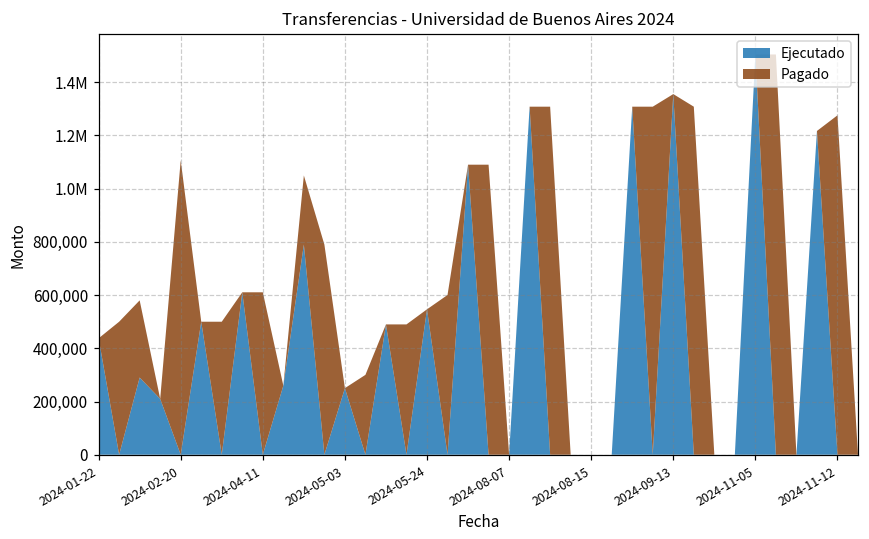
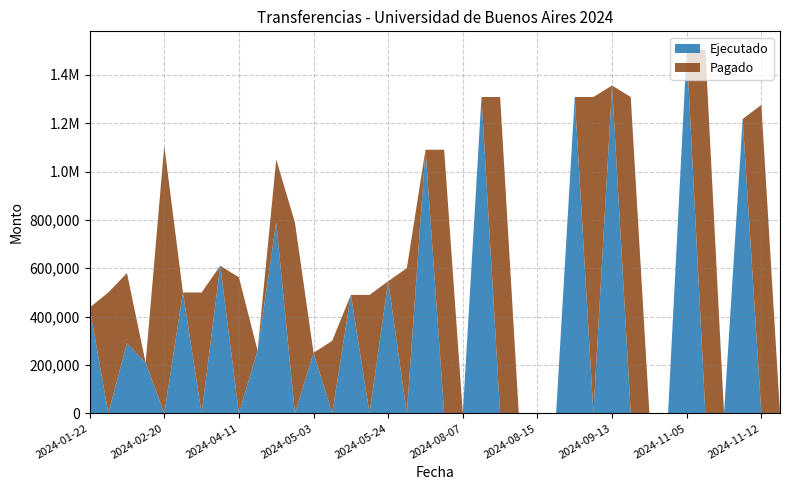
Pagado, 2024-04-11: 610,000 -> 560,000
